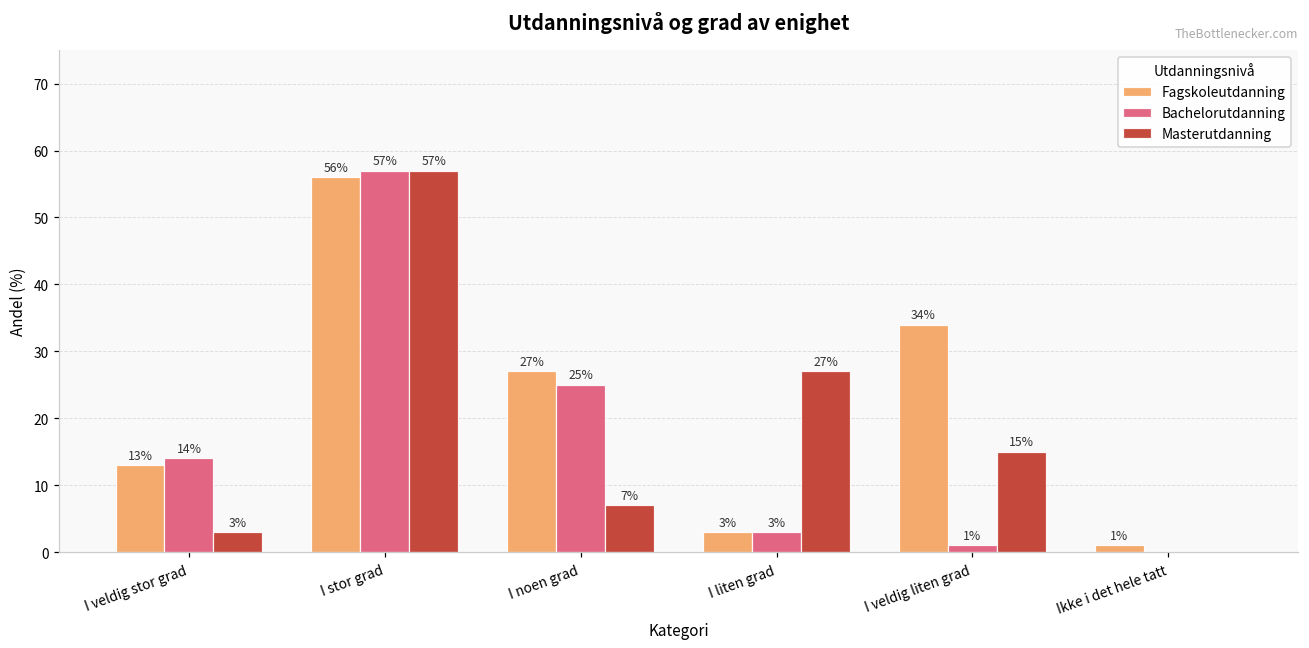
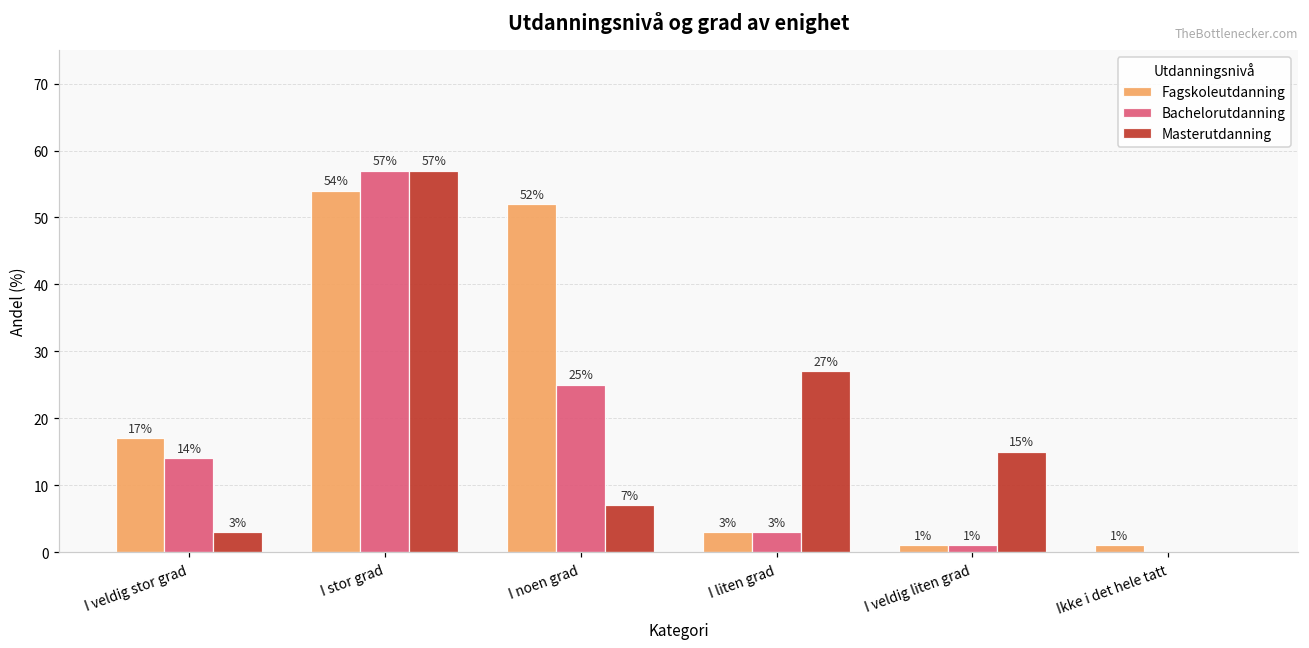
Fagskoleutdanning, I veldig stor grad: 13% -> 17%
Fagskoleutdanning, I stor grad: 56% -> 54%
Fagskoleutdanning, I noen grad: 27% -> 52%
Fagskoleutdanning, I veldig liten grad: 34% -> 1%
